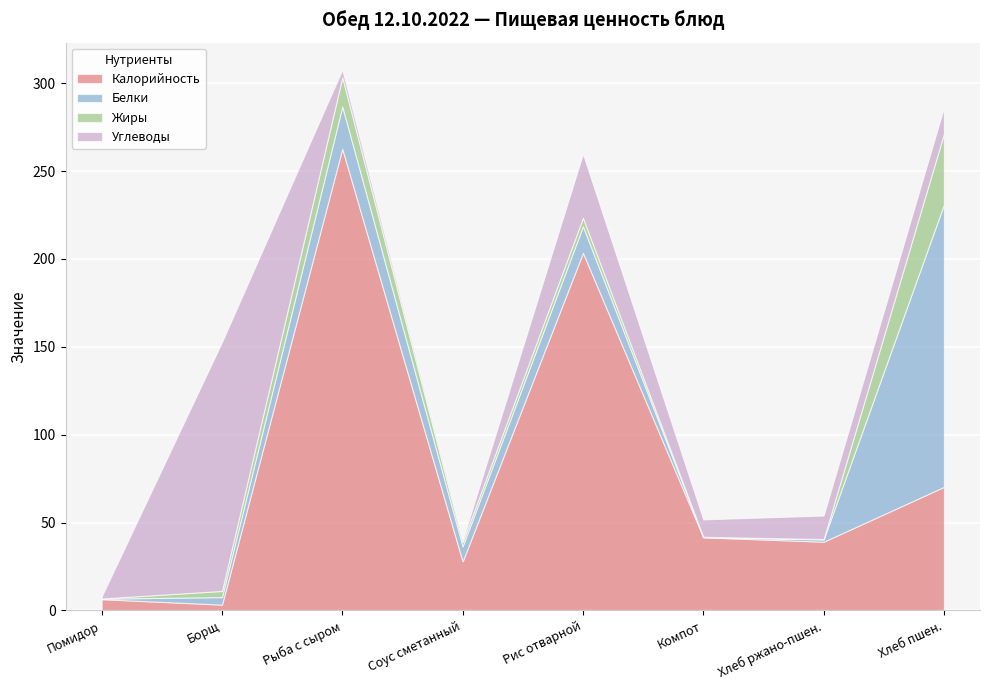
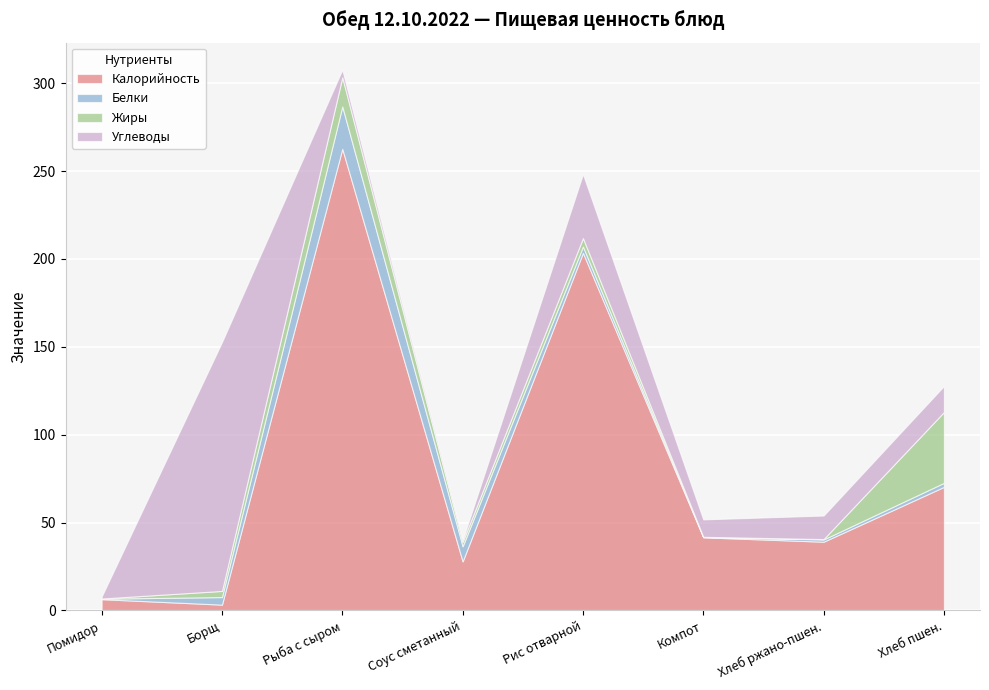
Белки, Рис отварной: 15 -> 4
Белки, Хлеб пшен.: 161 -> 2
